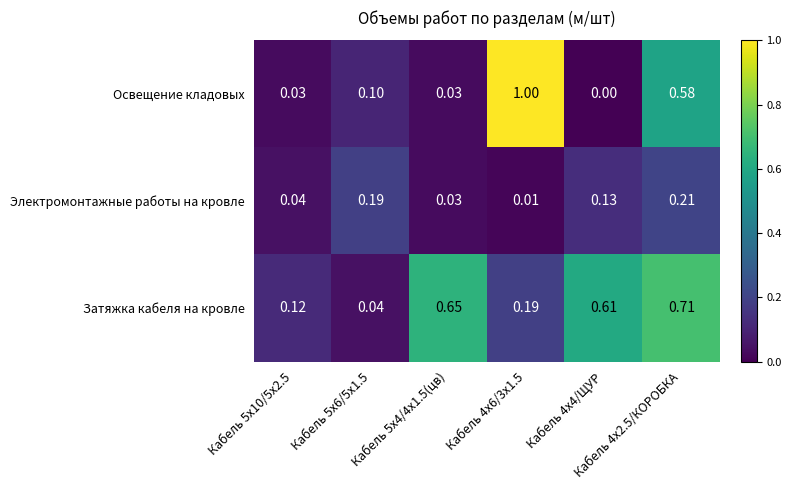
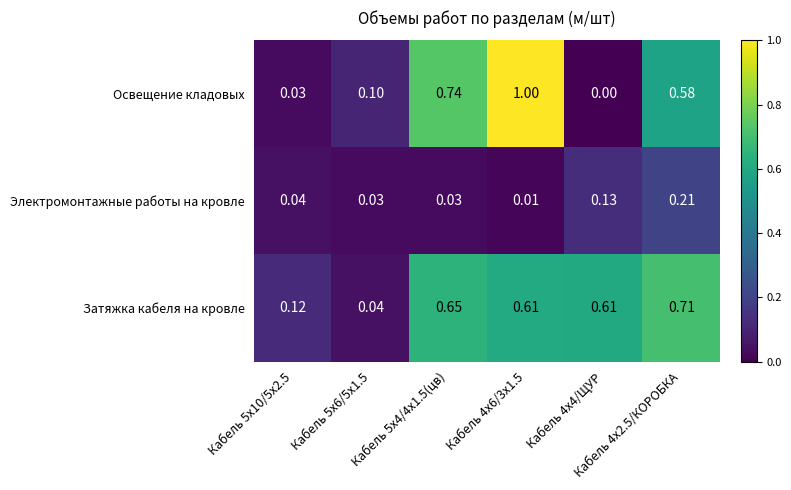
Освещение кладовых, Кабель 5х4/4х1.5(цв): 0.03 -> 0.74
Электромонтажные работы на кровле, Кабель 5х6/5х1.5: 0.19 -> 0.03
Затяжка кабеля на кровле, Кабель 4х6/3х1.5: 0.19 -> 0.61
